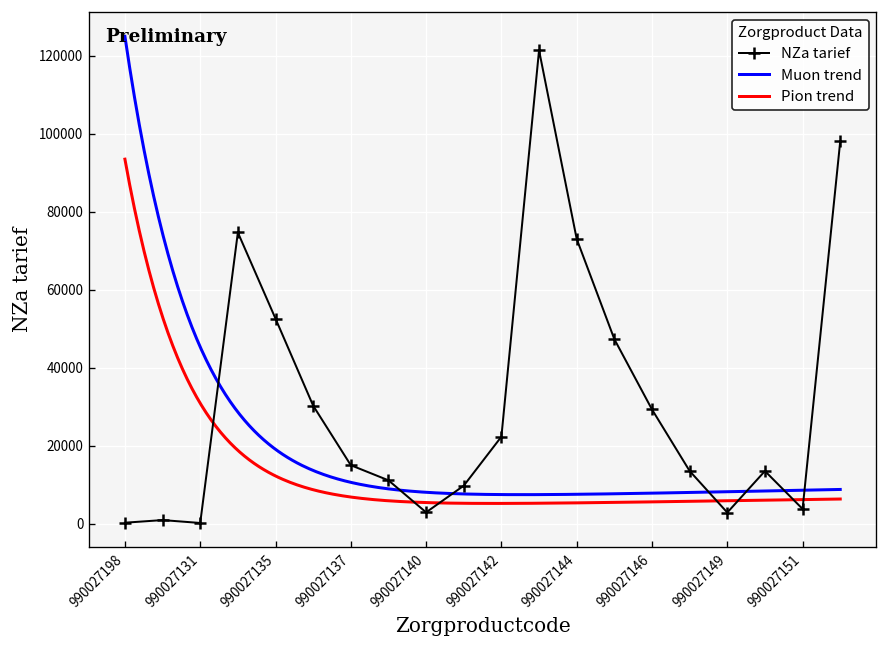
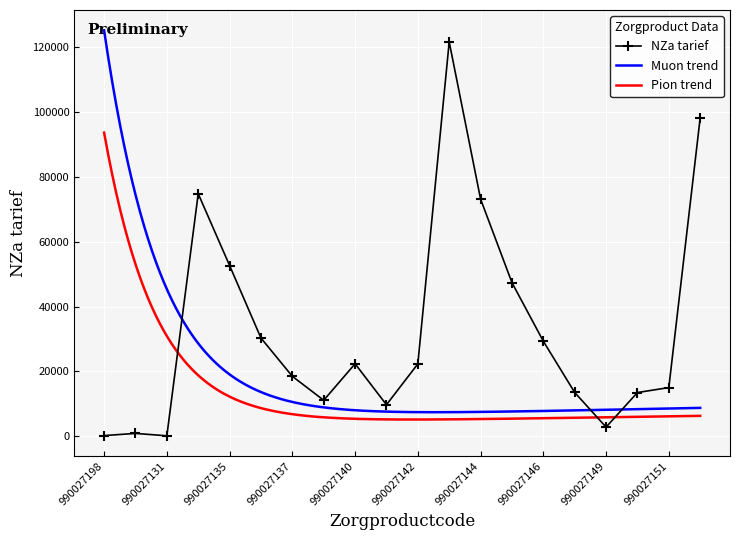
NZa tarief, 990027137: 15000 -> 19000
NZa tarief, 990027140: 3000 -> 22000
NZa tarief, 990027151: 4000 -> 15000
